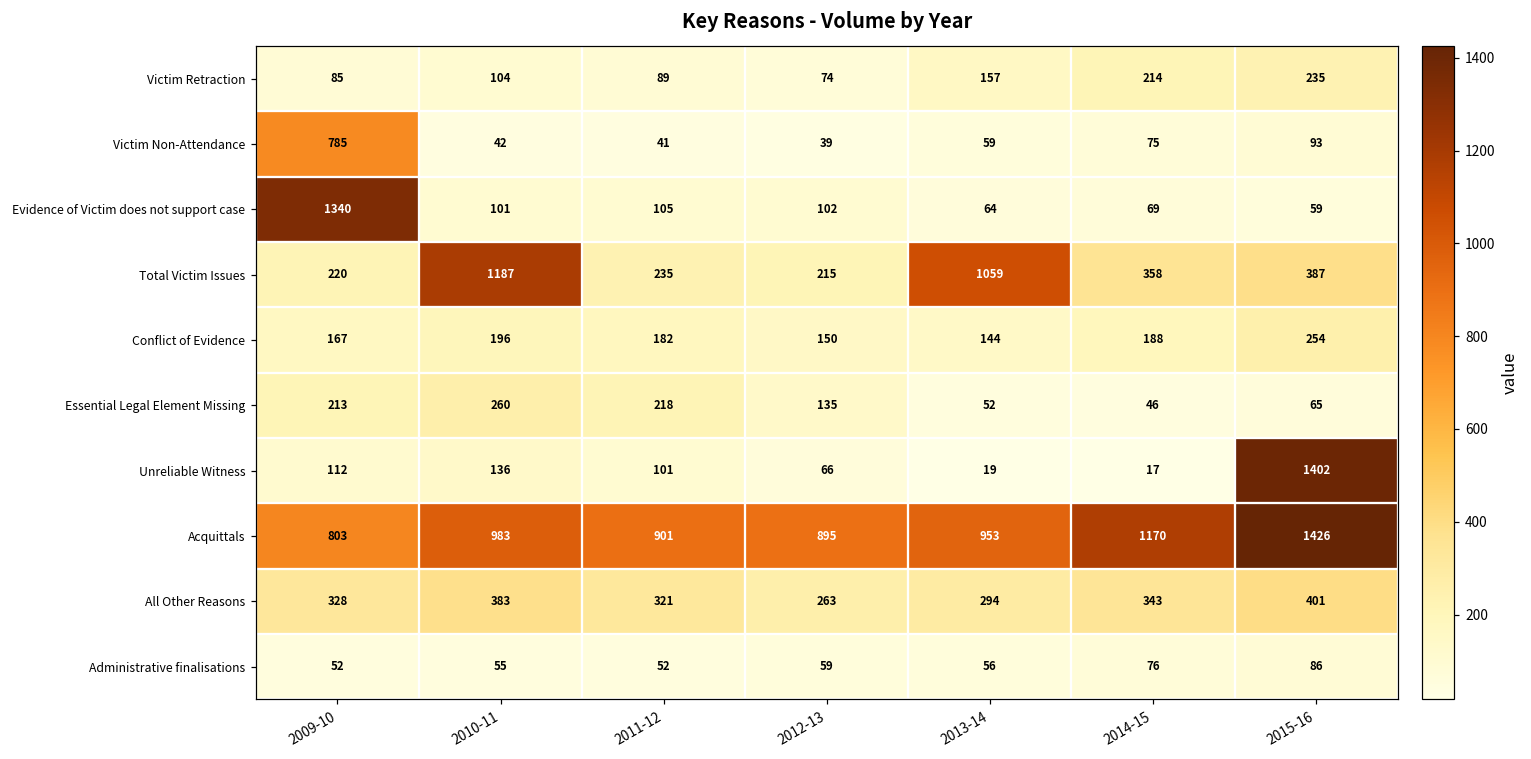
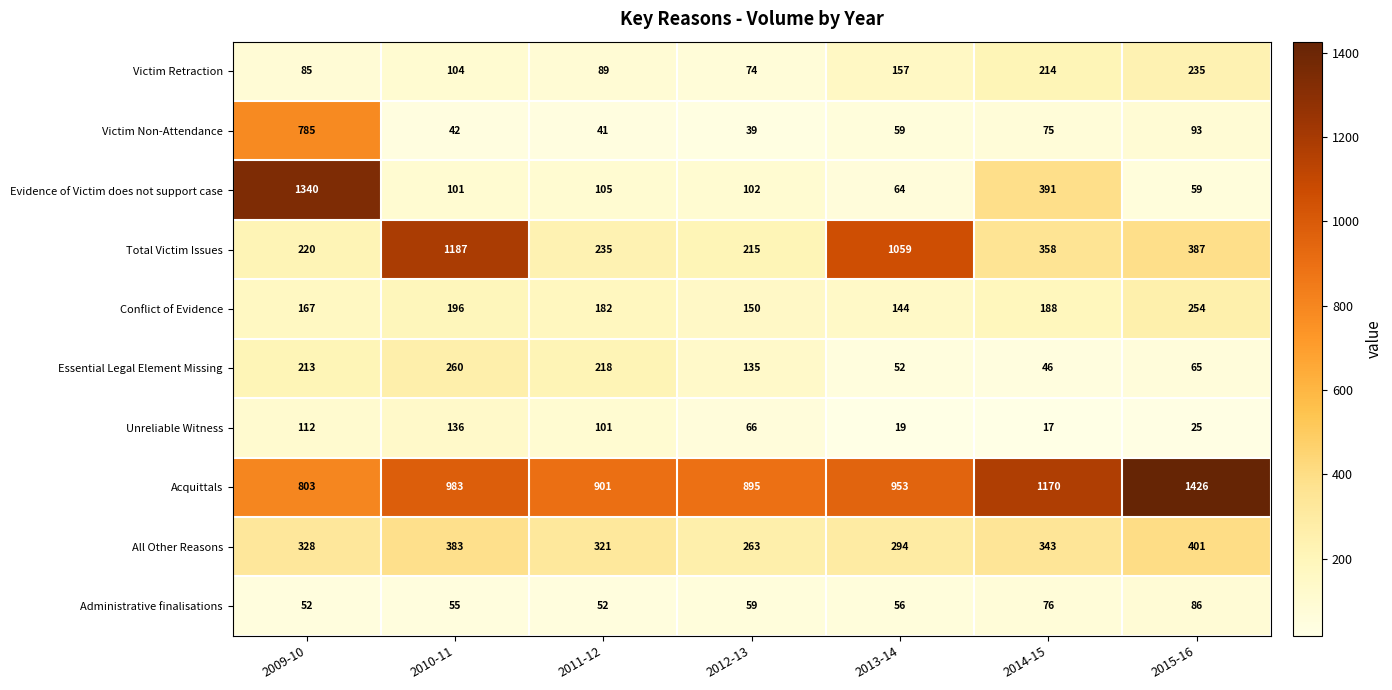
Evidence of Victim does not support case, 2014-15: 69 -> 391
Unreliable Witness, 2015-16: 1402 -> 25
